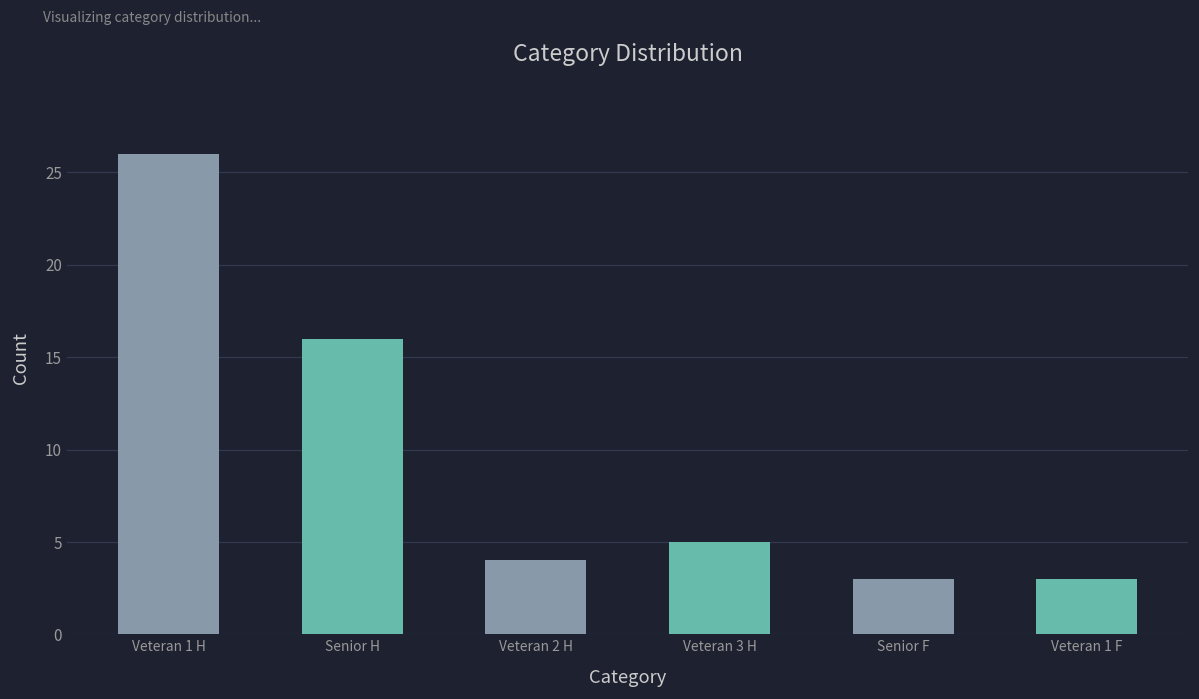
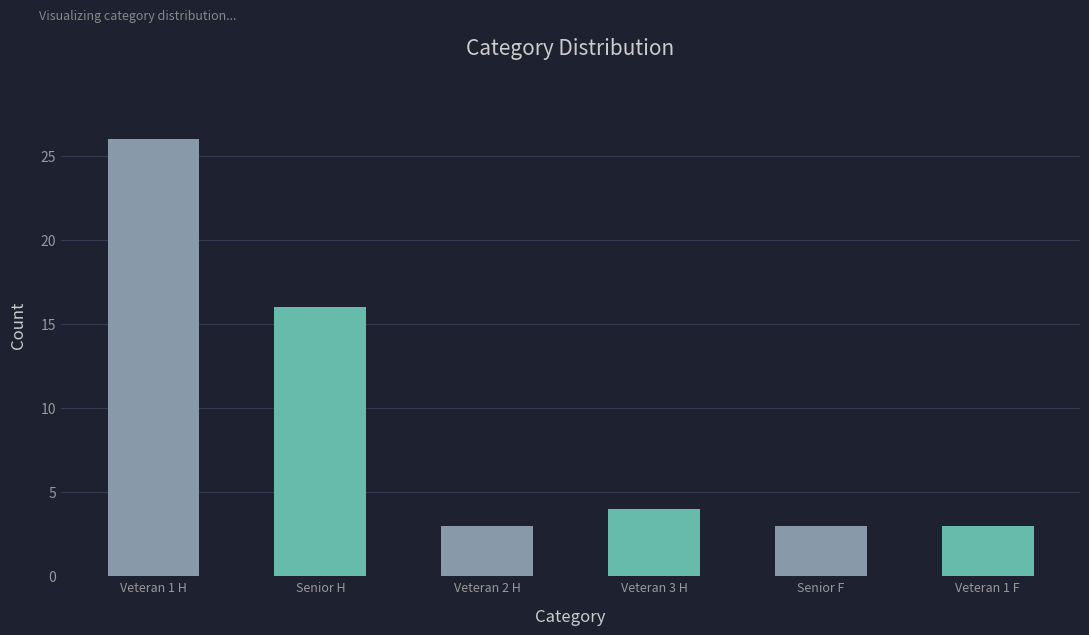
Veteran 2 H: 4 -> 3
Veteran 3 H: 5 -> 4
